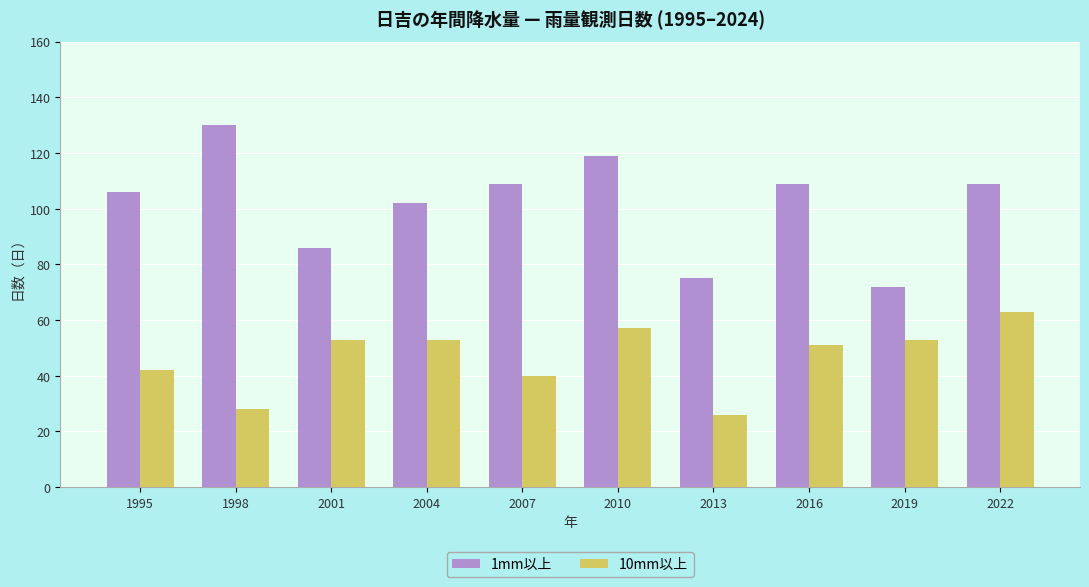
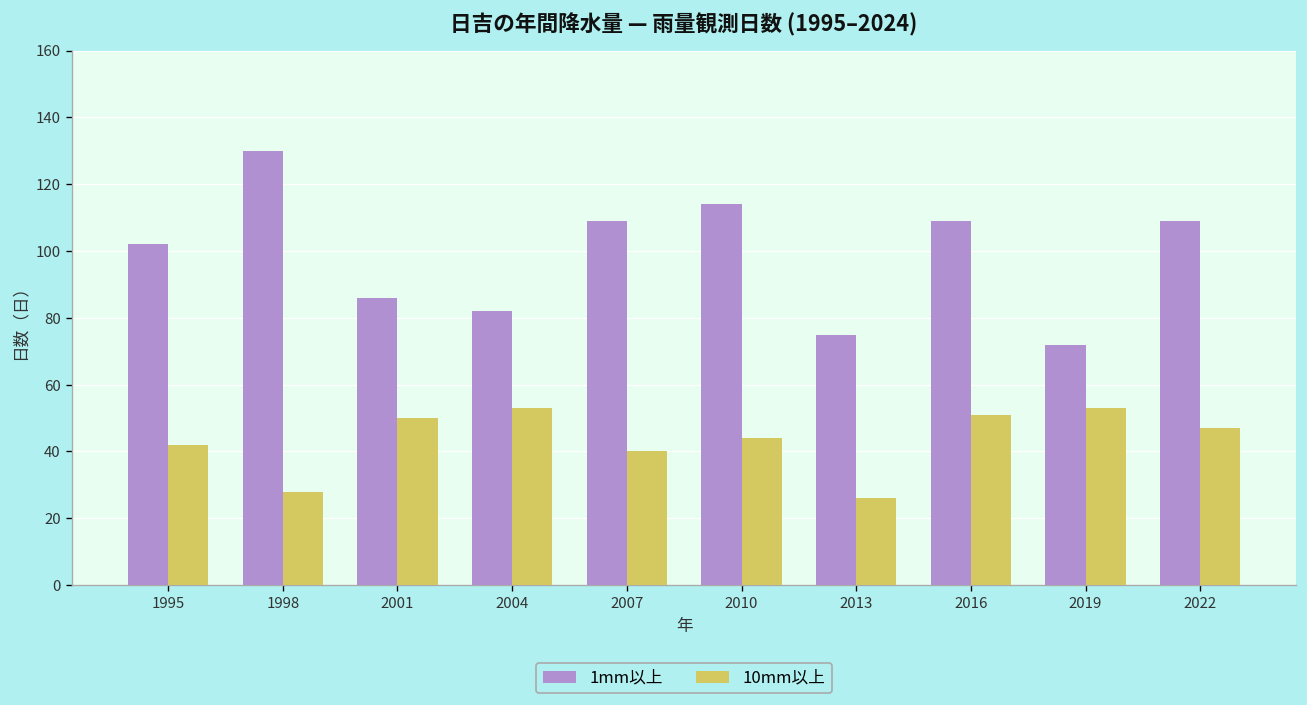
1mm以上, 1995: 106 -> 102
10mm以上, 2001: 53 -> 50
1mm以上, 2004: 102 -> 82
1mm以上, 2010: 119 -> 114
10mm以上, 2010: 57 -> 44
10mm以上, 2022: 63 -> 47
